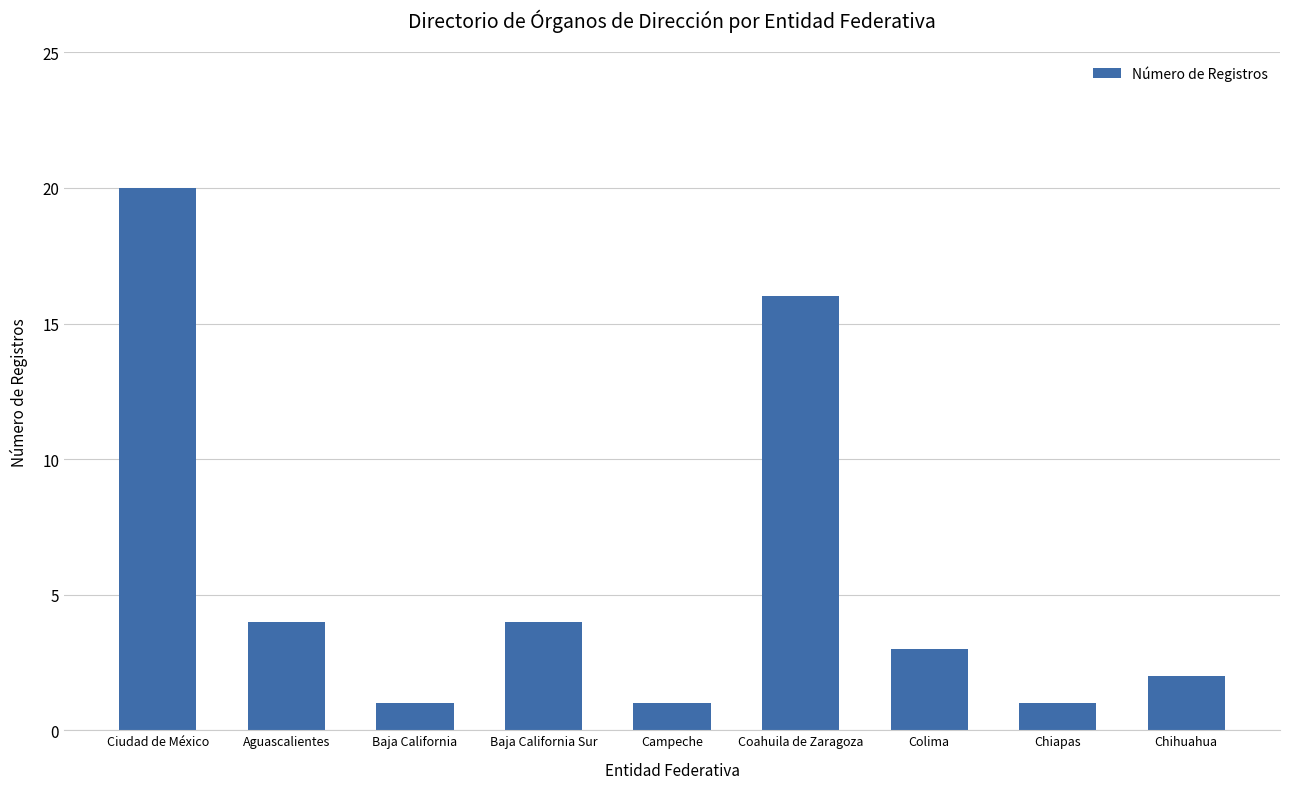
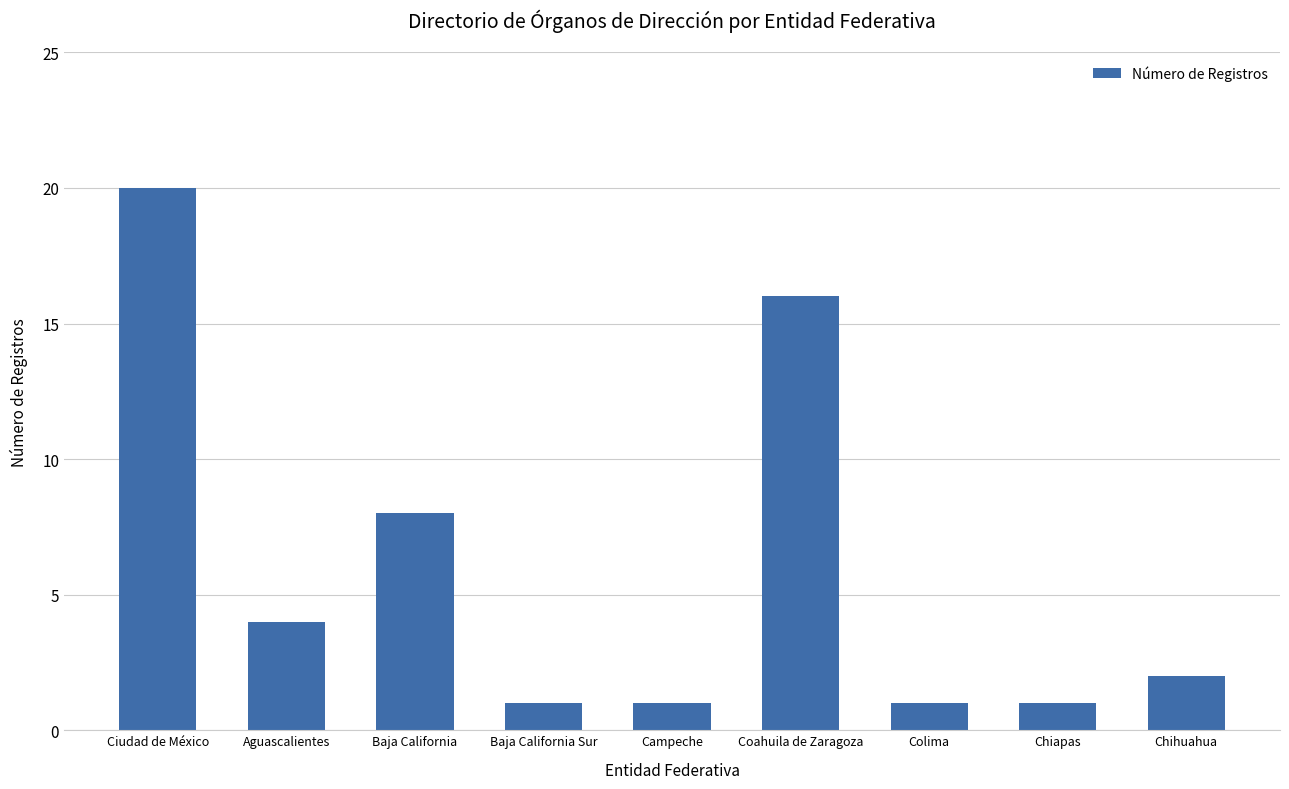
Baja California: 1 -> 8
Baja California Sur: 4 -> 1
Colima: 3 -> 1
